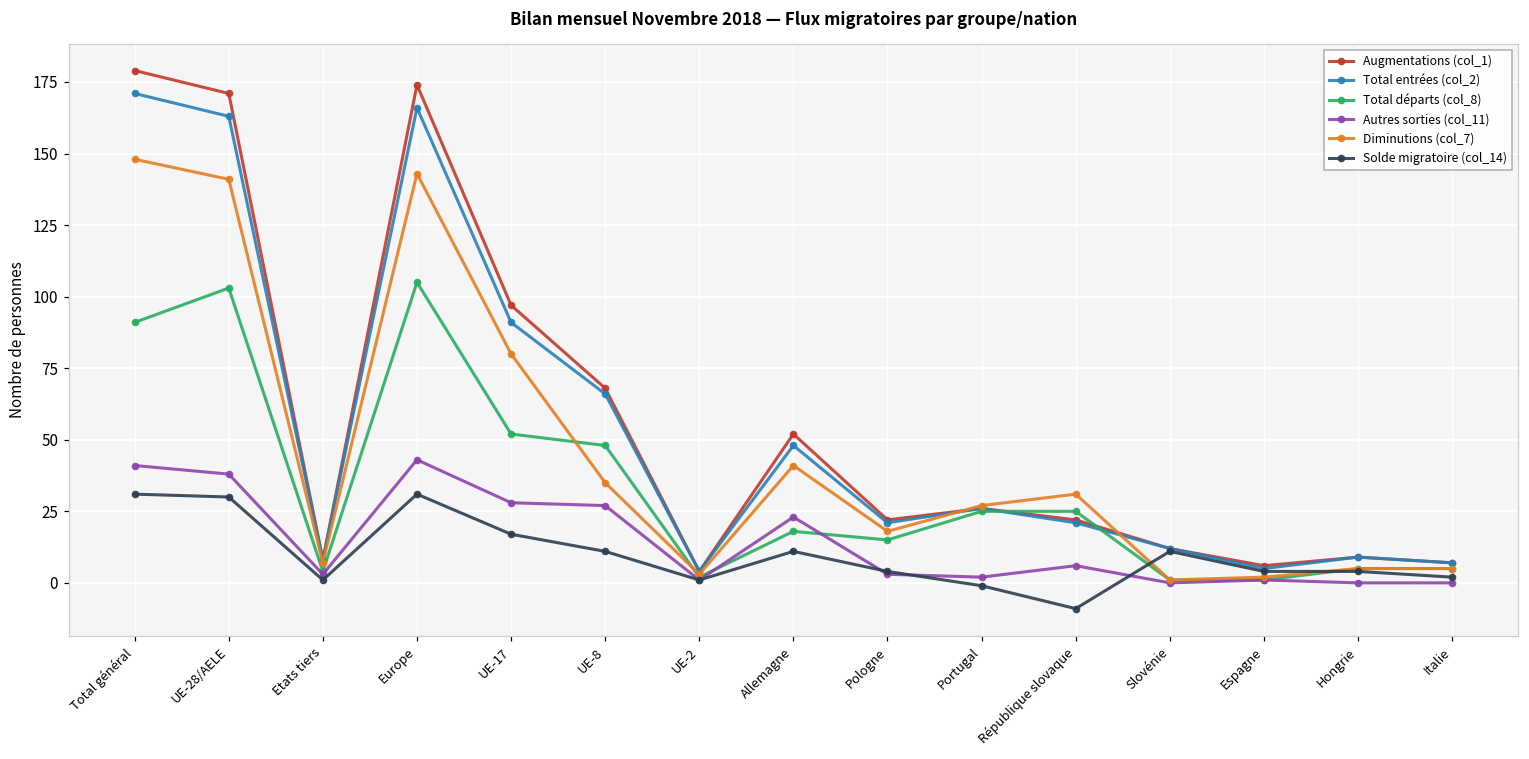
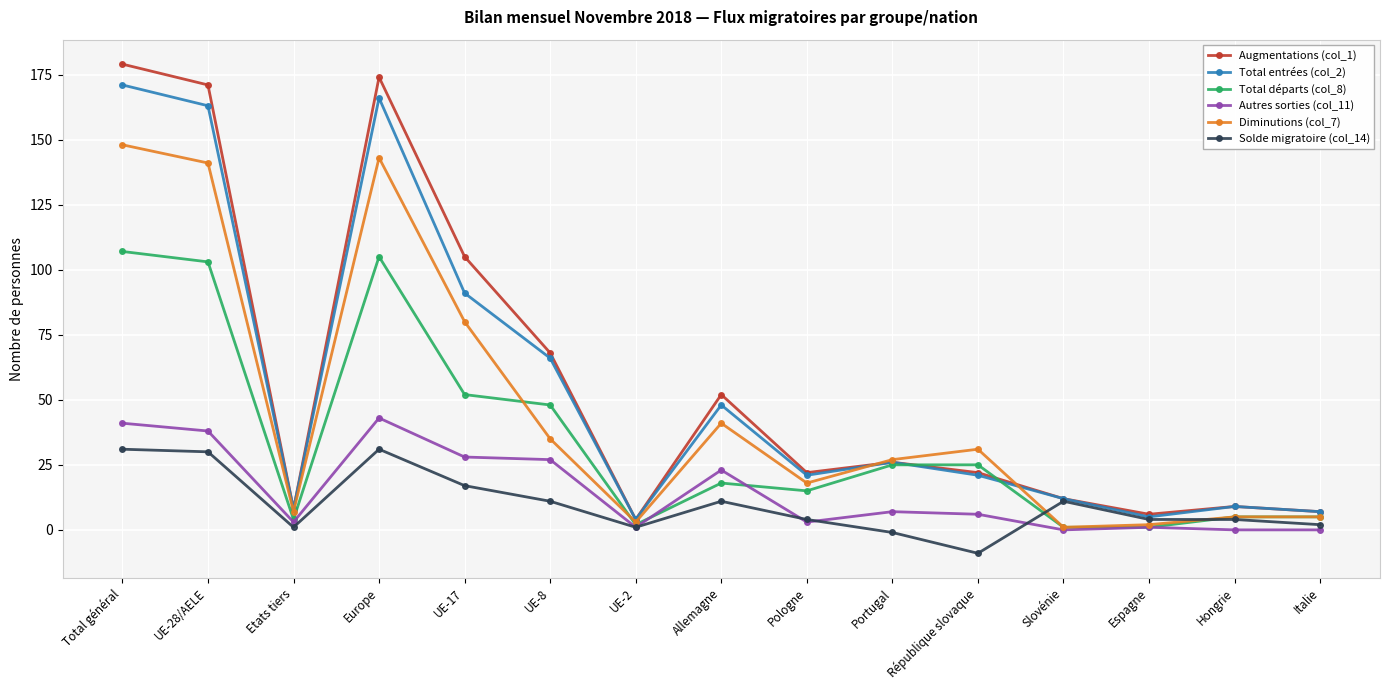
Total départs (col_8), Total général: 91 -> 107
Augmentations (col_1), UE-17: 97 -> 105
Autres sorties (col_11), Portugal: 2 -> 7
